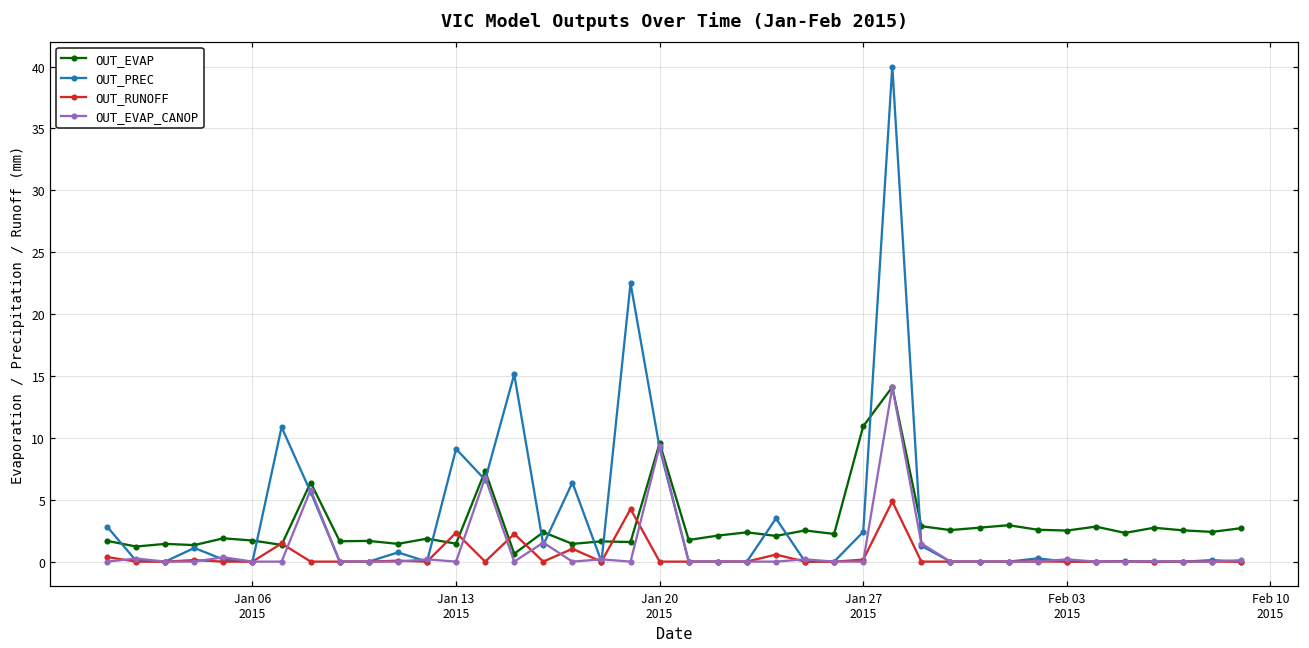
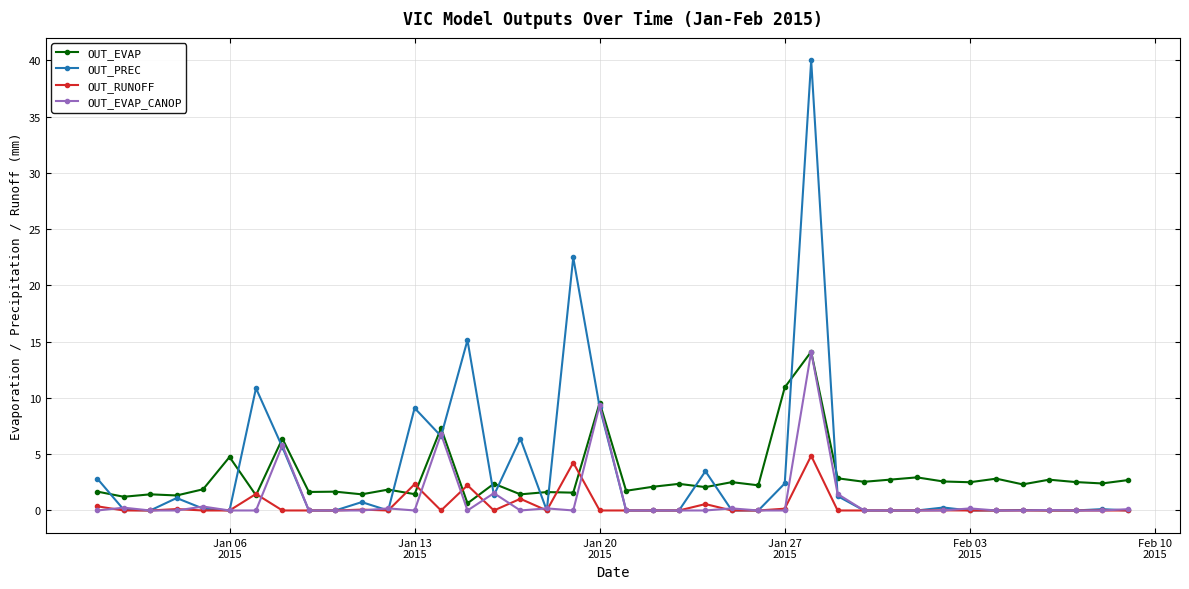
OUT_EVAP, Jan 06 2015: 1.7 -> 4.8
